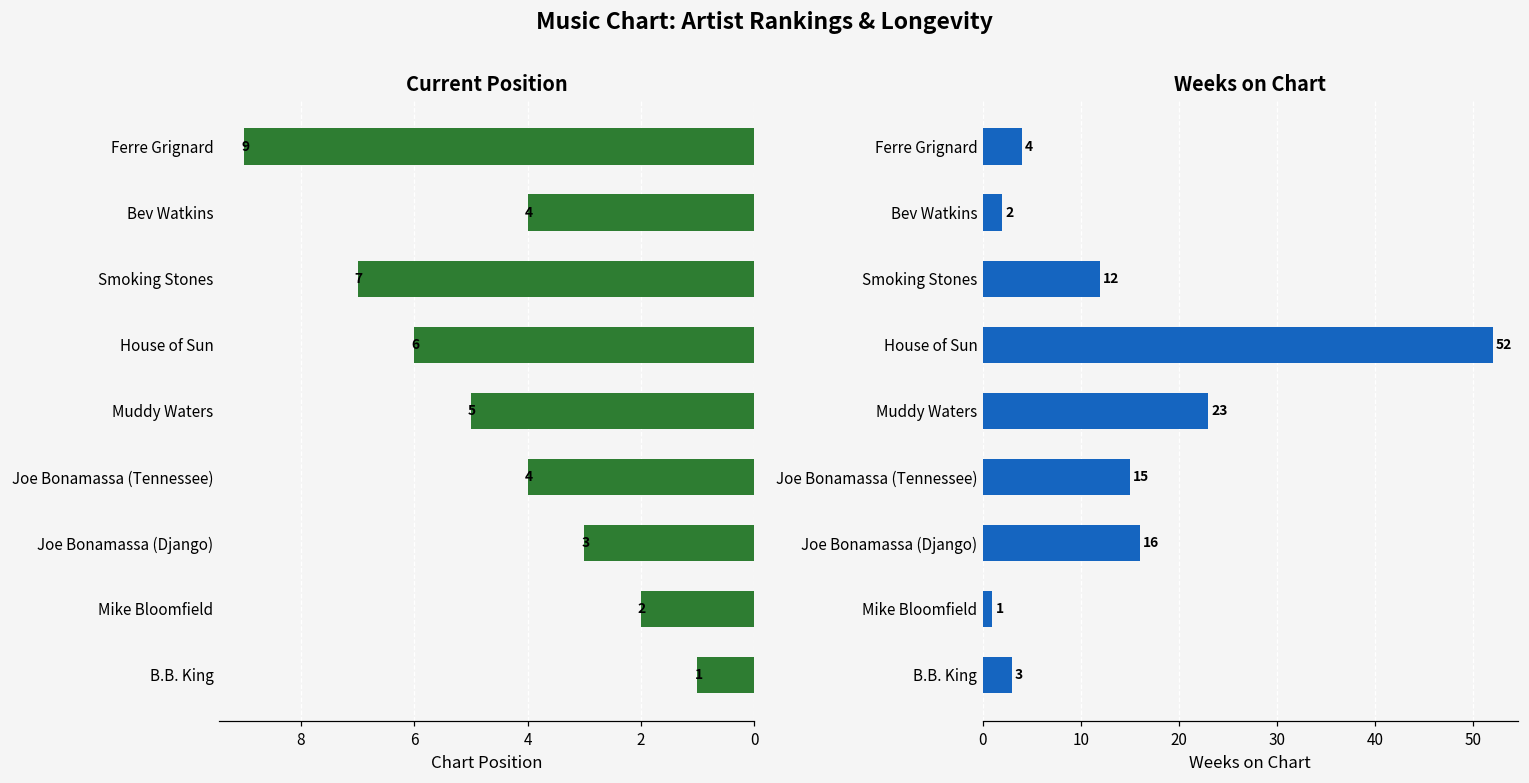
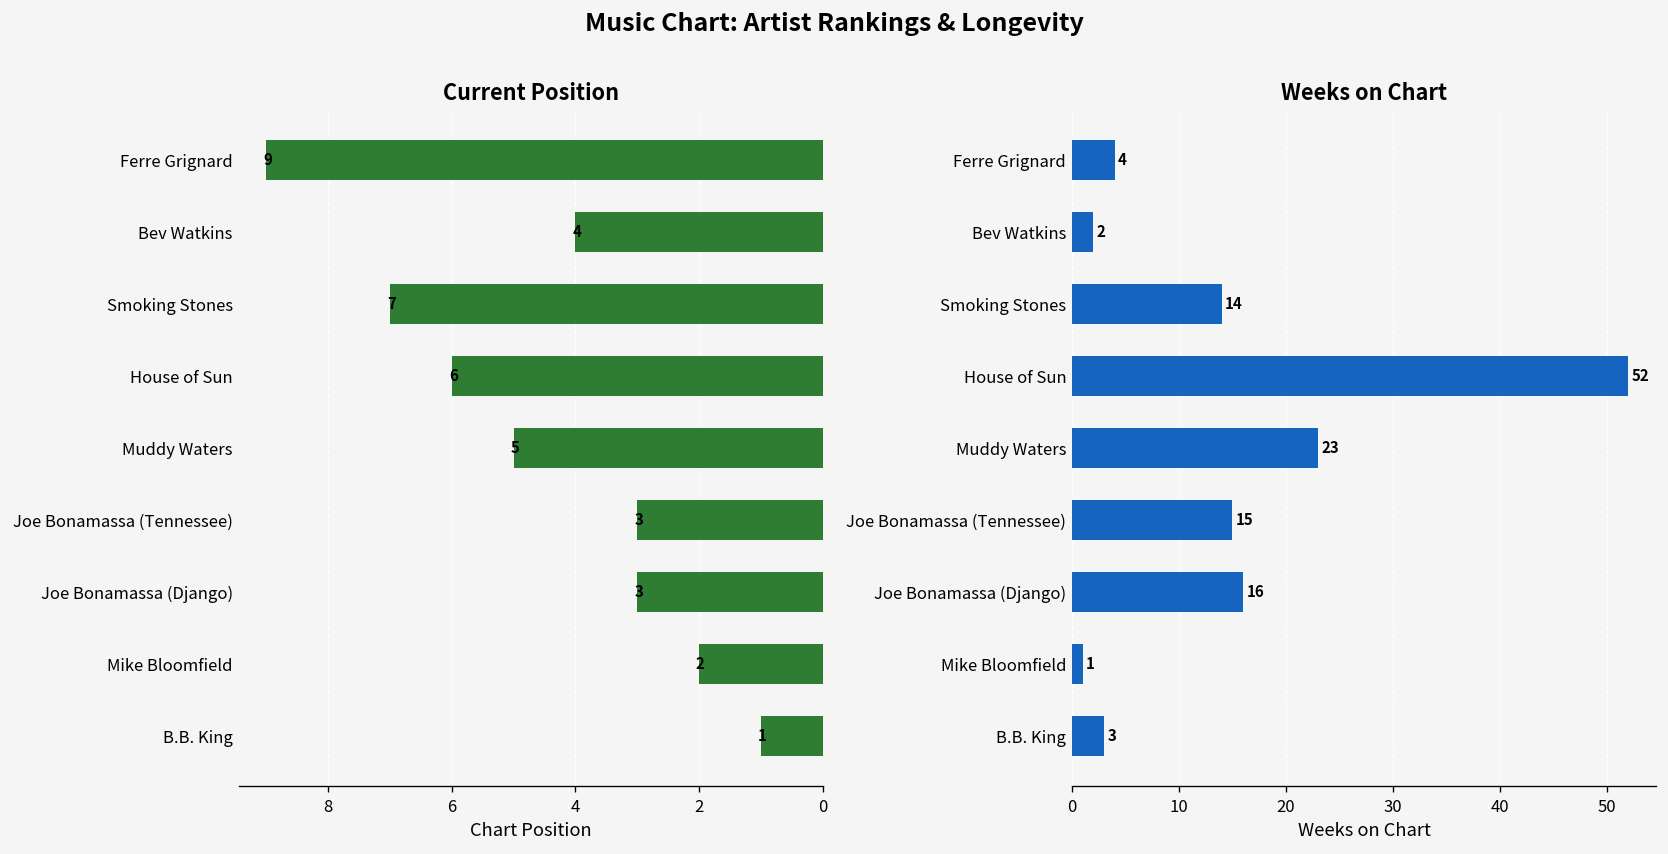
Current Position, Joe Bonamassa (Tennessee): 4 -> 3
Weeks on Chart, Smoking Stones: 12 -> 14
